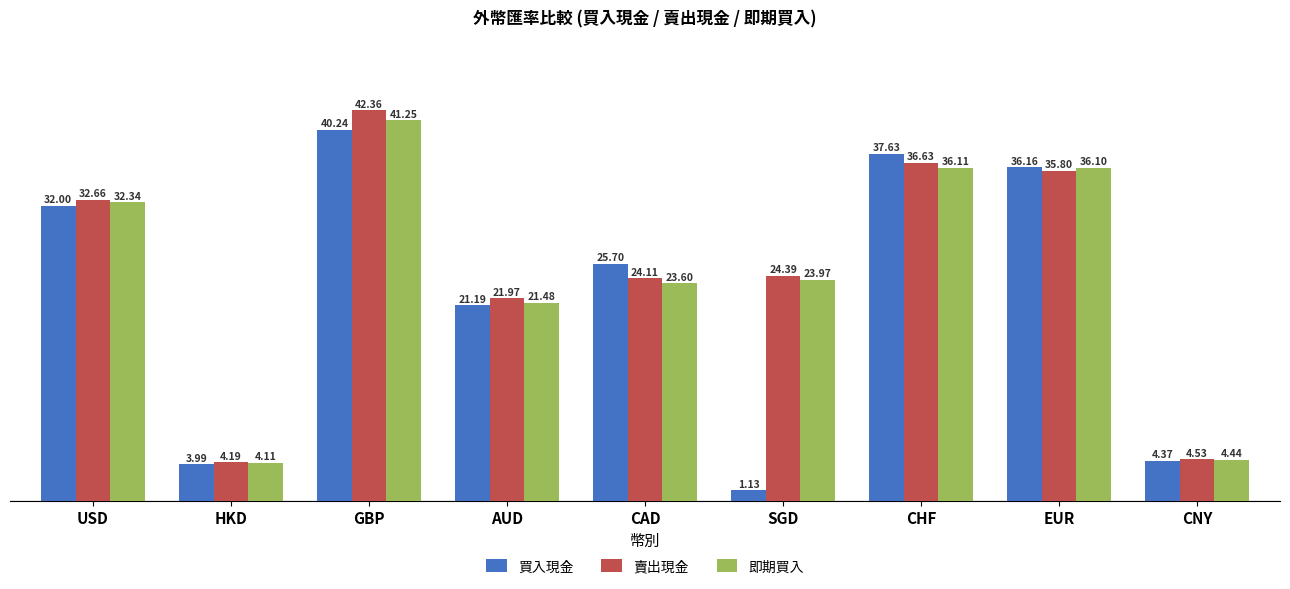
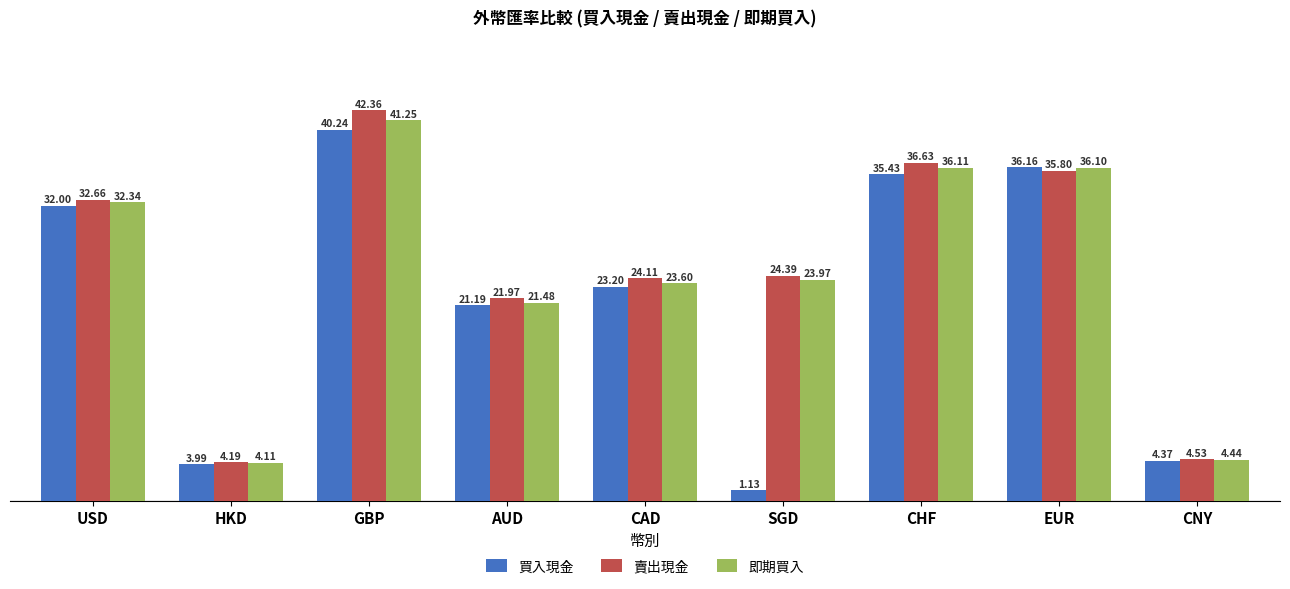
買入現金, CAD: 25.70 -> 23.20
買入現金, CHF: 37.63 -> 35.43
